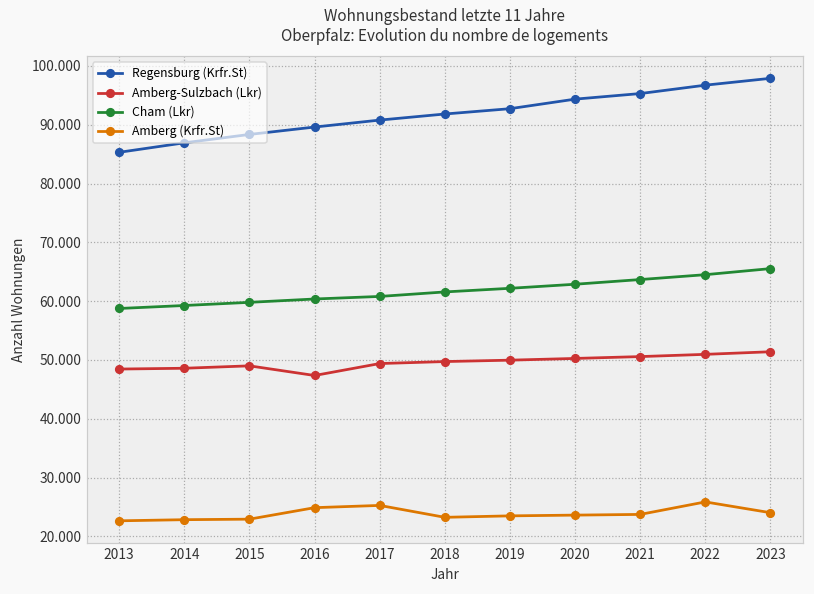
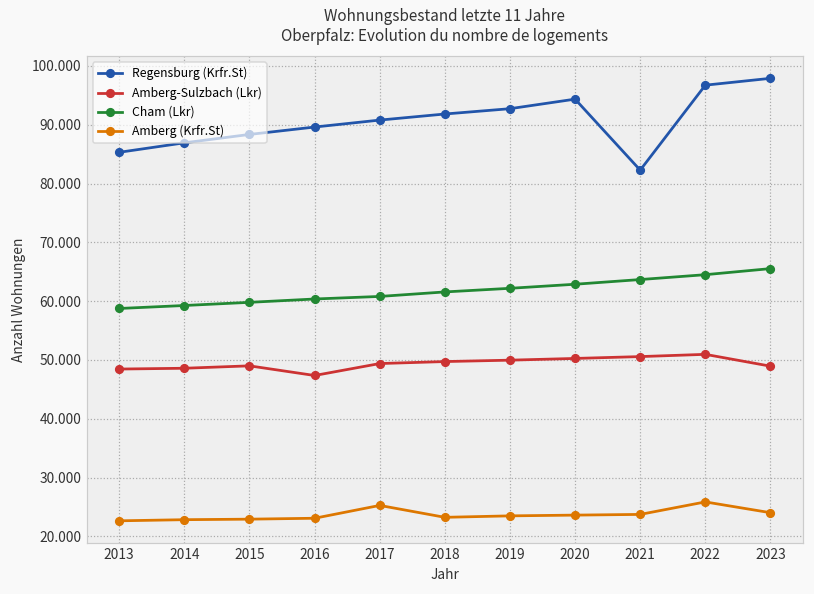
Amberg (Krfr.St), 2016: 25 -> 23
Regensburg (Krfr.St), 2021: 95 -> 82
Amberg-Sulzbach (Lkr), 2023: 51 -> 49
